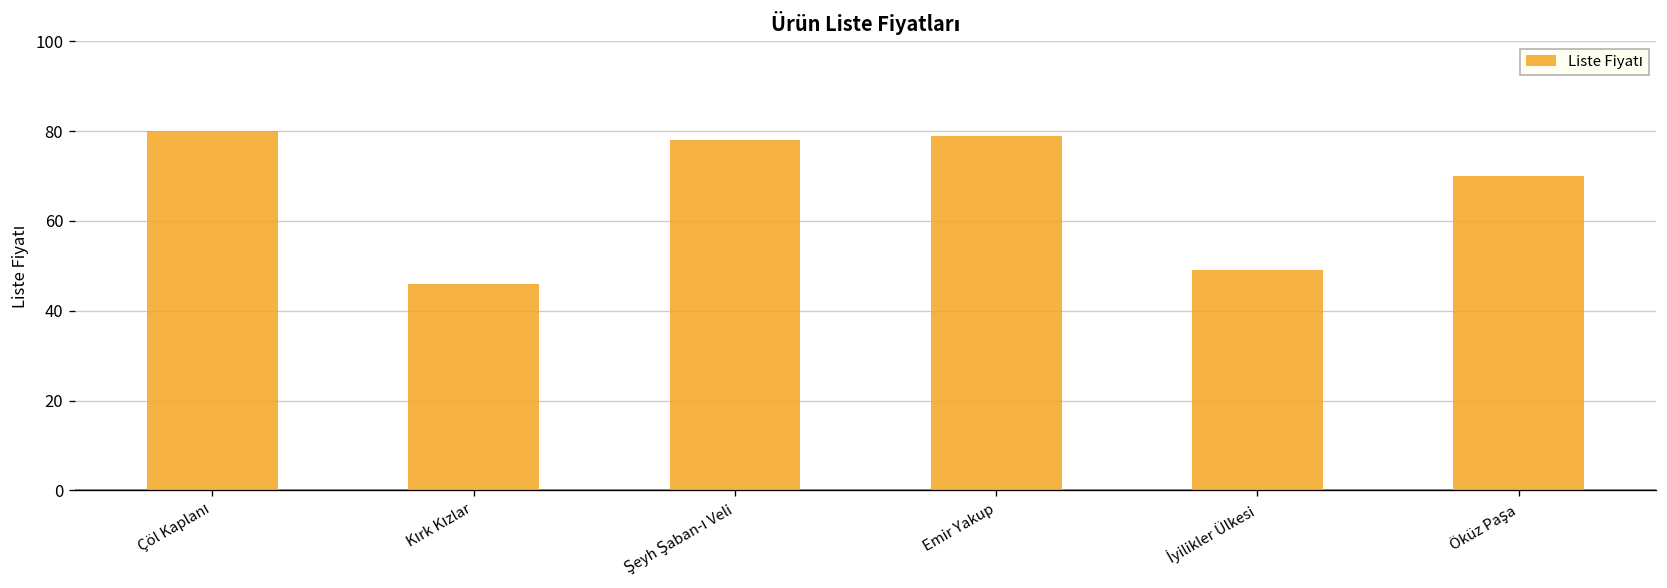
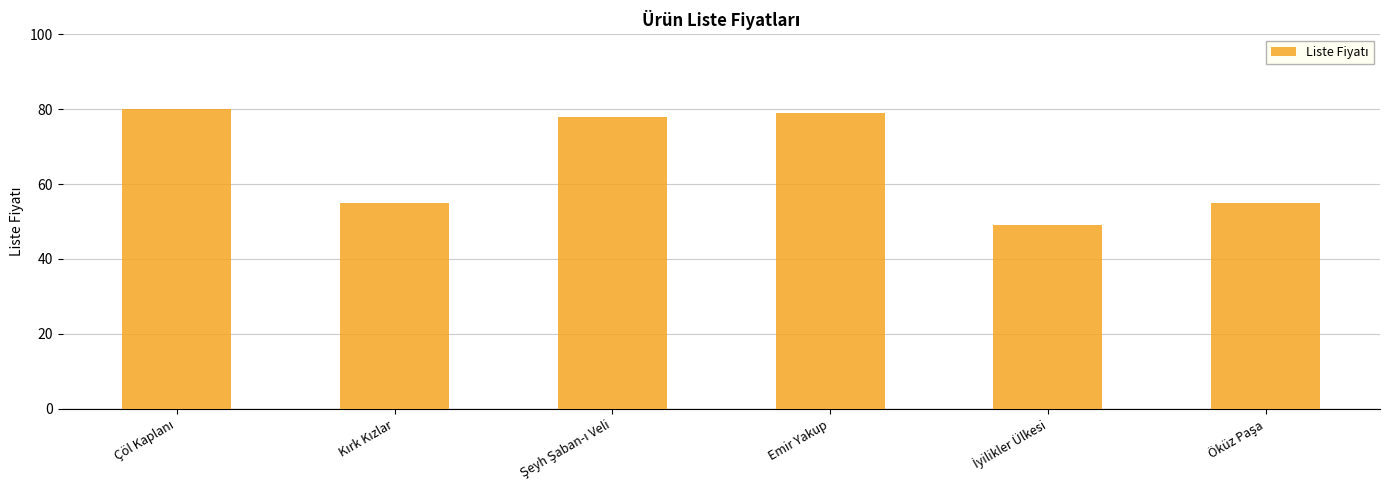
Kırk Kızlar: 46 -> 55
Öküz Paşa: 70 -> 55
